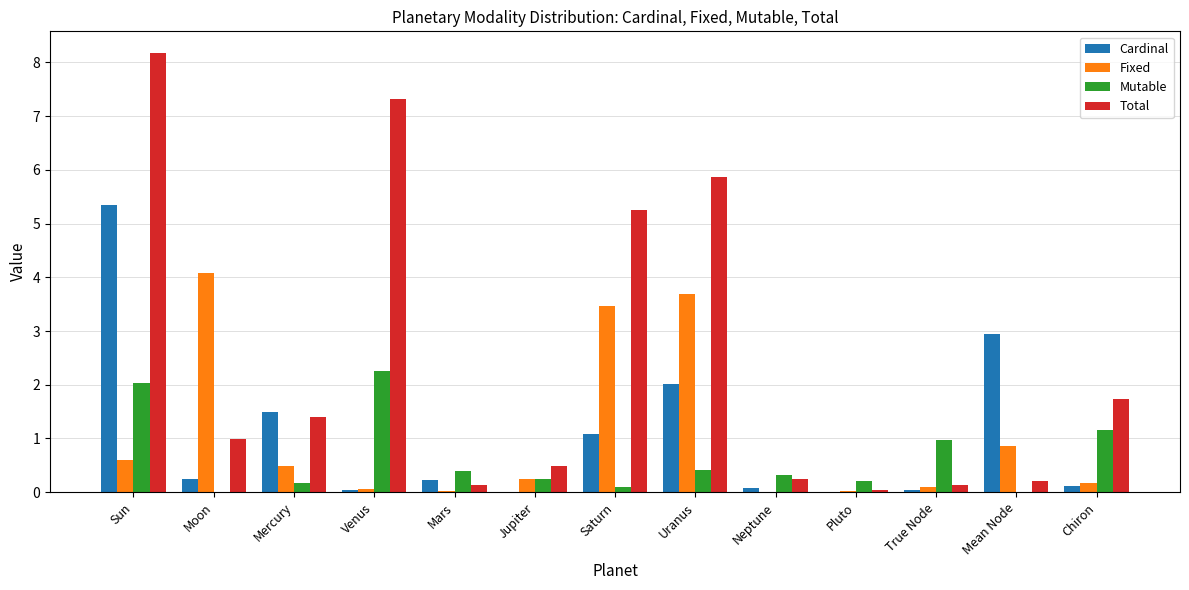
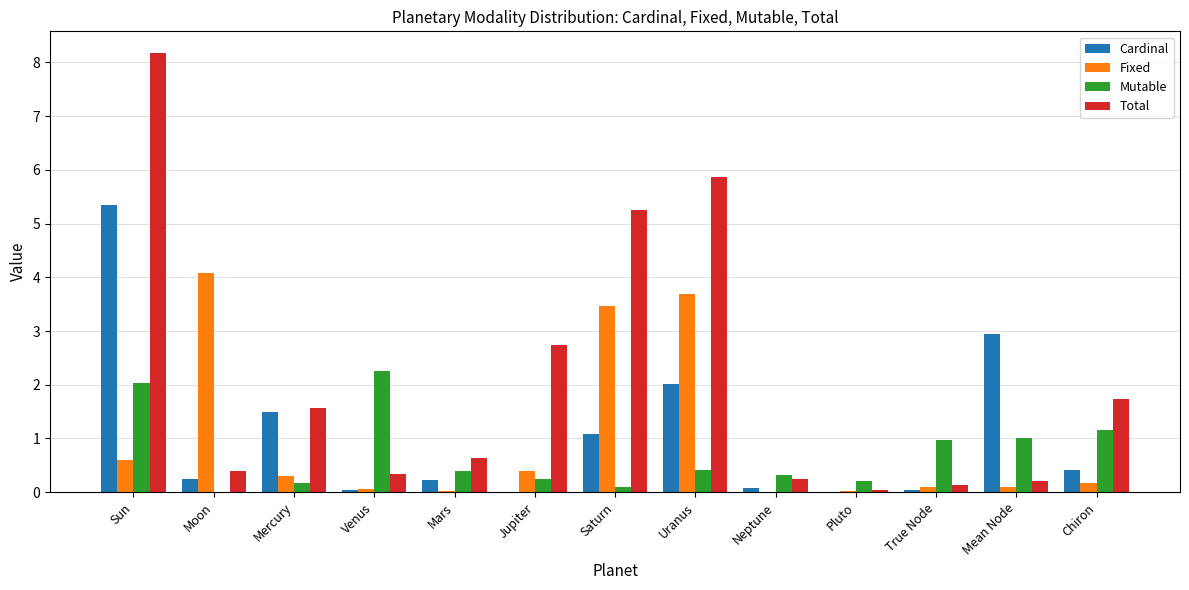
Total, Moon: 1.0 -> 0.4
Fixed, Mercury: 0.5 -> 0.3
Total, Mercury: 1.4 -> 1.6
Total, Venus: 7.3 -> 0.3
Total, Mars: 0.1 -> 0.6
Fixed, Jupiter: 0.2 -> 0.4
Total, Jupiter: 0.5 -> 2.7
Fixed, Mean Node: 0.9 -> 0.1
Mutable, Mean Node: 0 -> 1
Cardinal, Chiron: 0.1 -> 0.4
